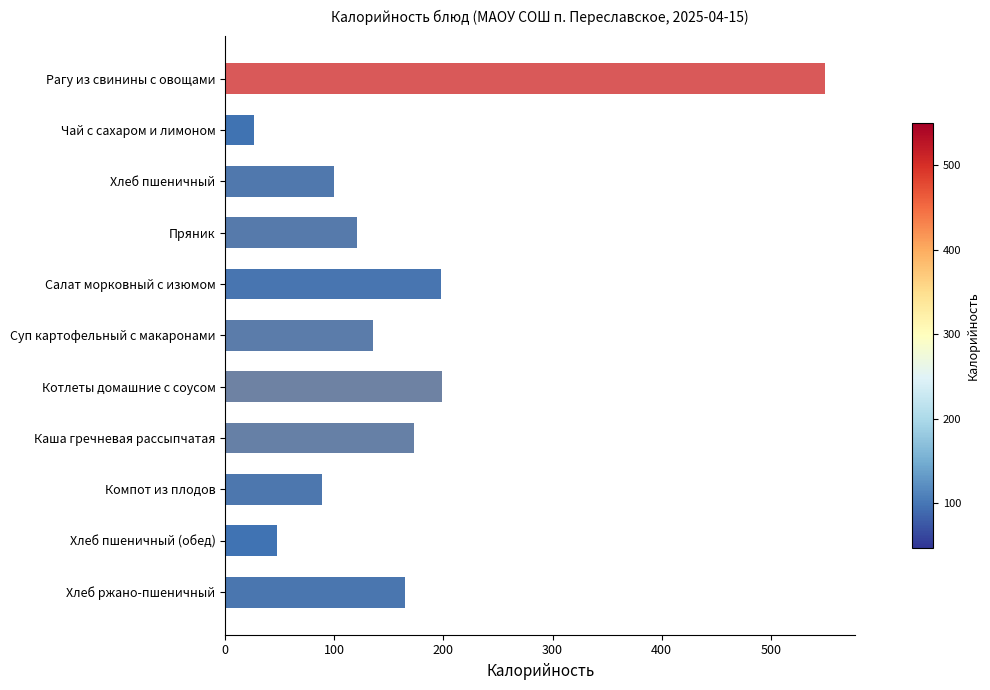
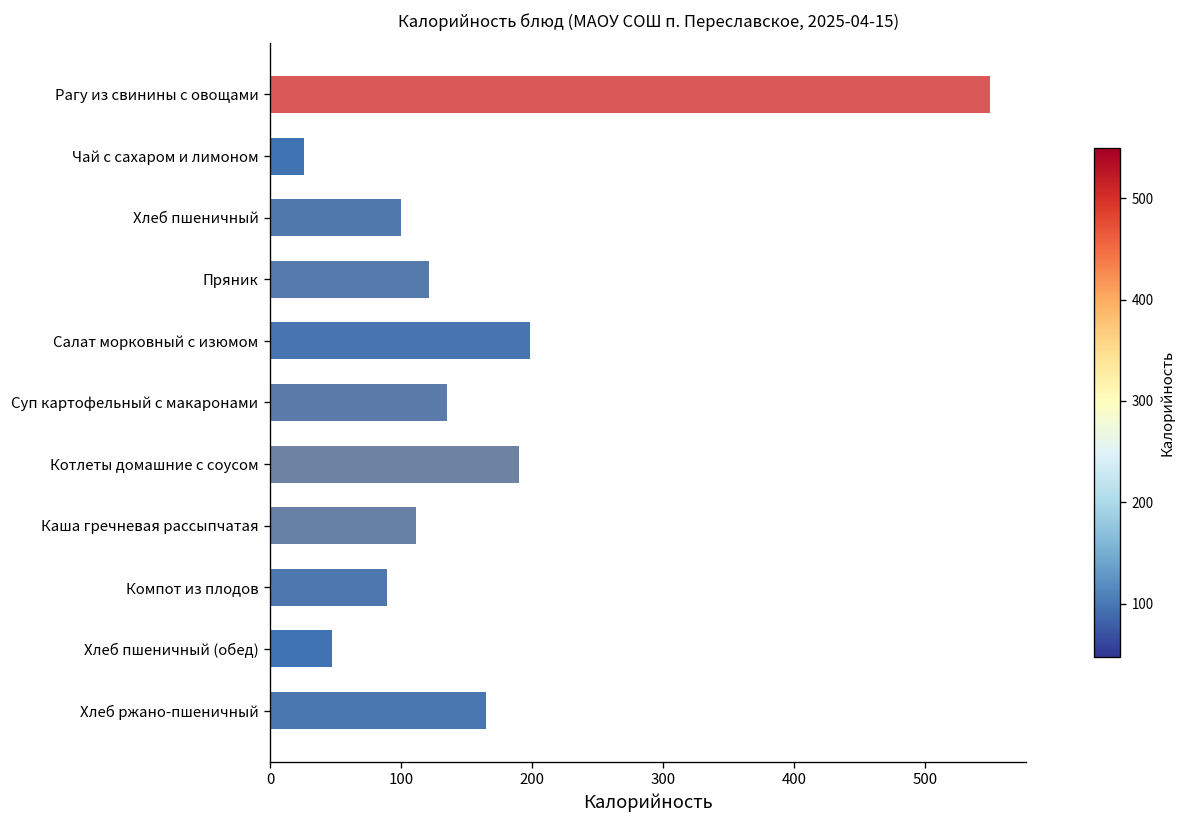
Котлеты домашние с соусом: 199 -> 190
Каша гречневая рассыпчатая: 173 -> 111
